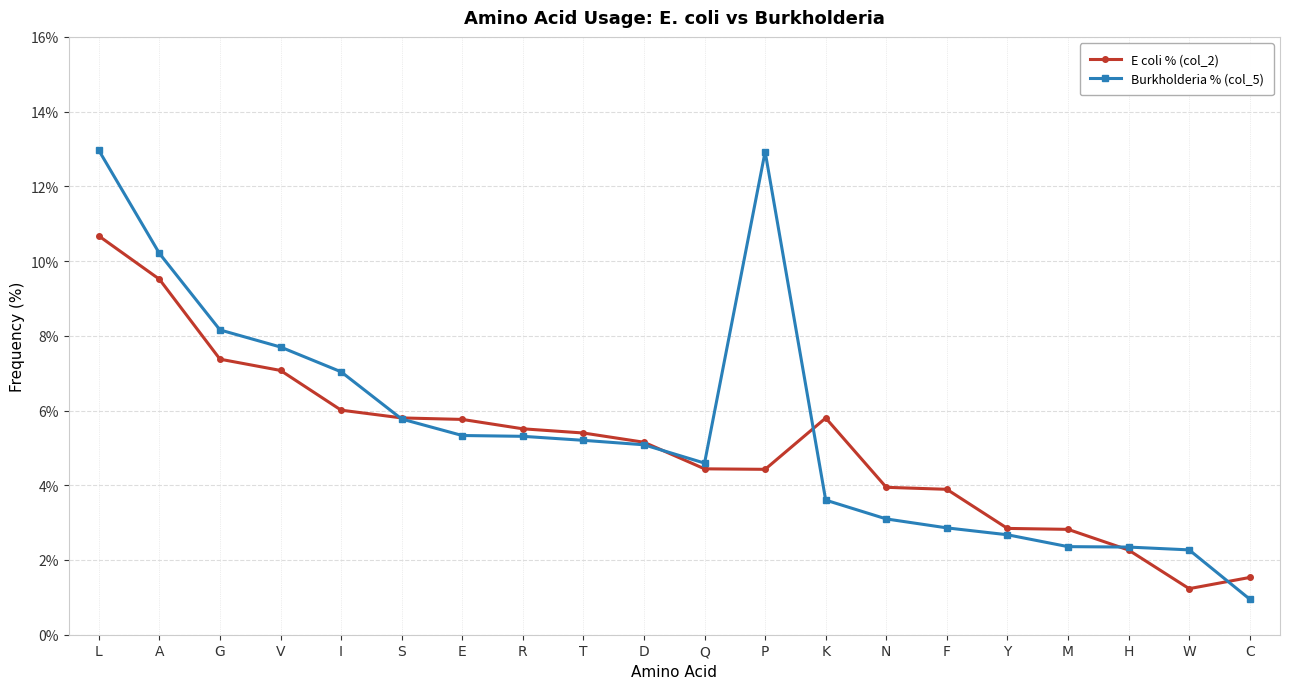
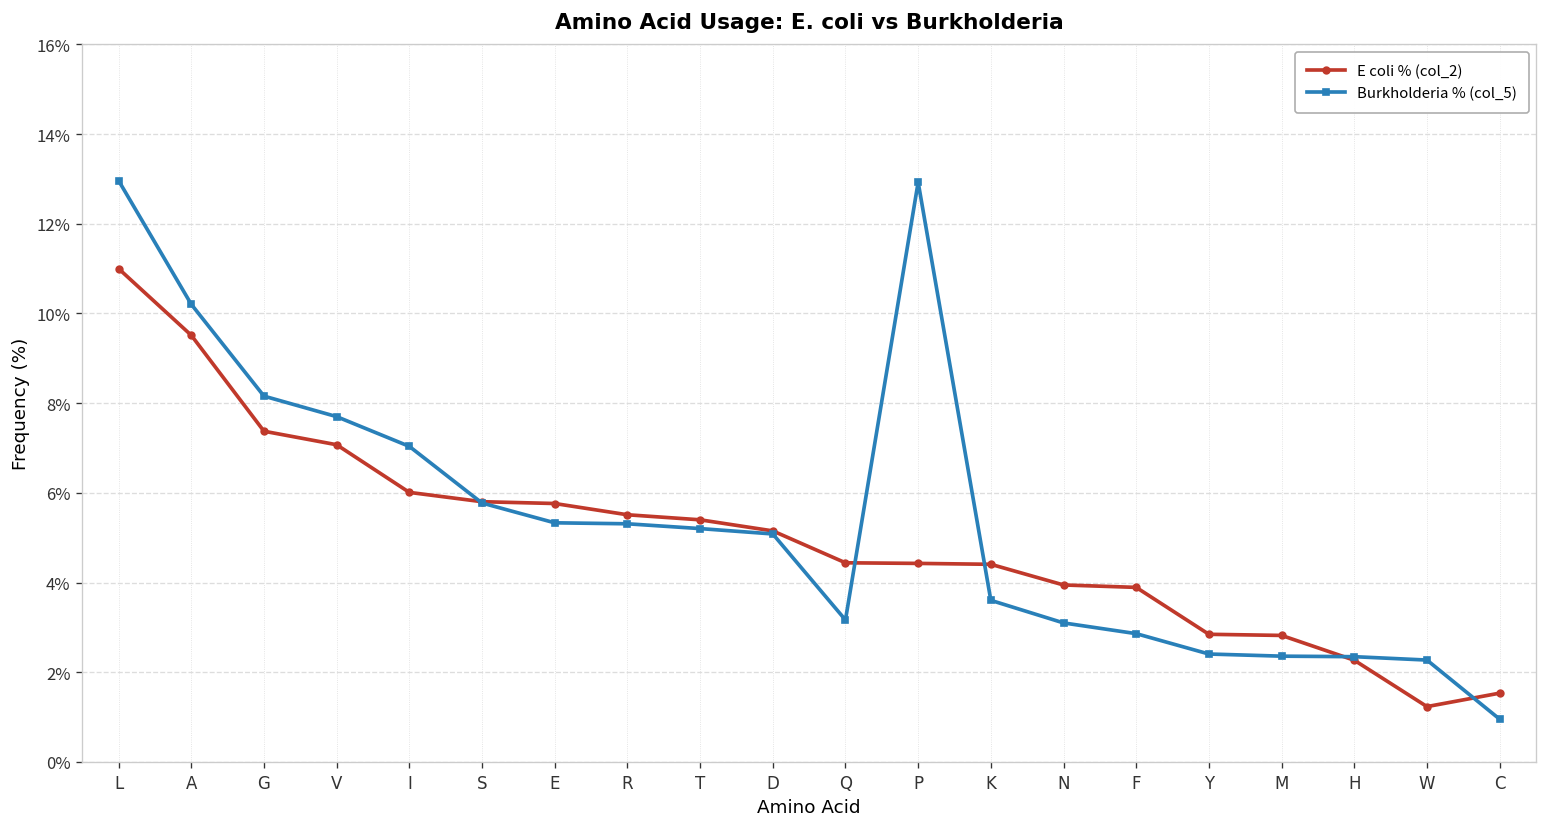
E coli % (col_2), L: 10.7% -> 11.0%
Burkholderia % (col_5), Q: 4.6% -> 3.2%
E coli % (col_2), K: 5.8% -> 4.4%
Burkholderia % (col_5), Y: 2.7% -> 2.4%
